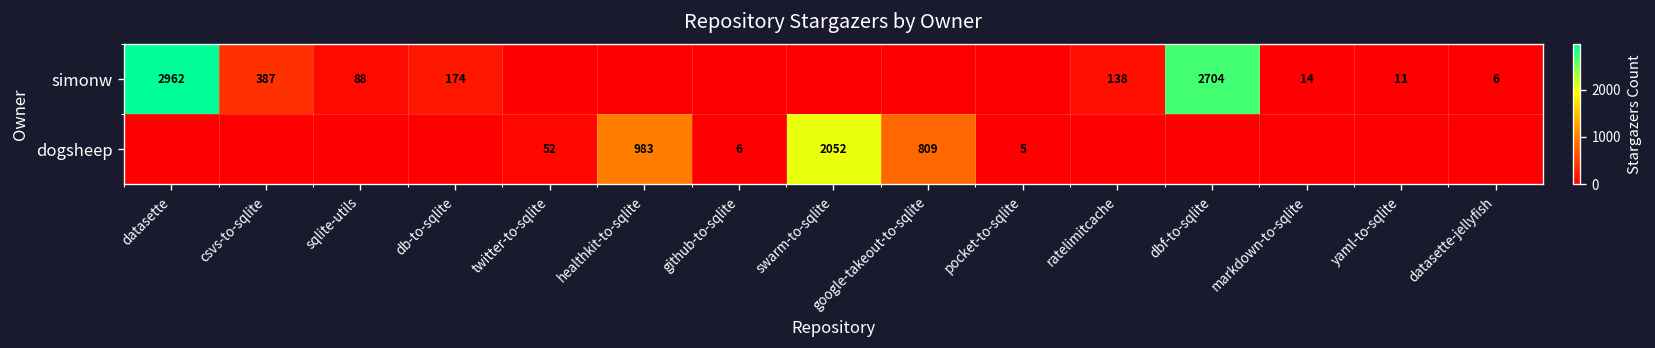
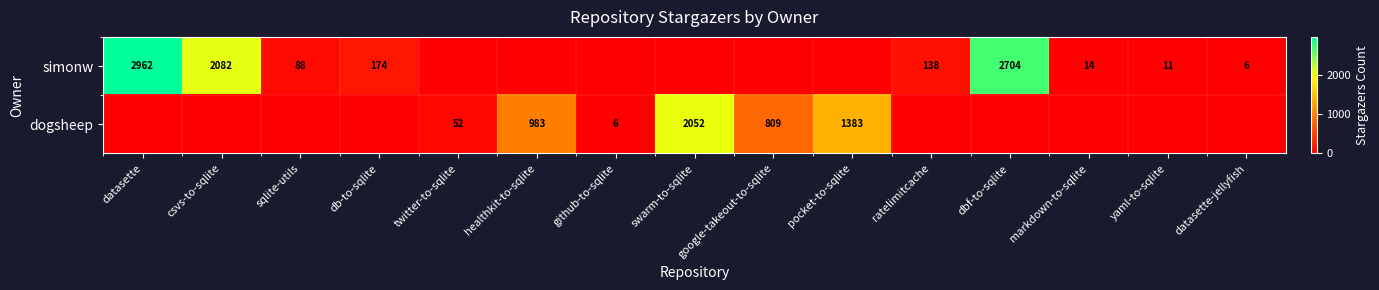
simonw, csvs-to-sqlite: 387 -> 2082
dogsheep, pocket-to-sqlite: 5 -> 1383
